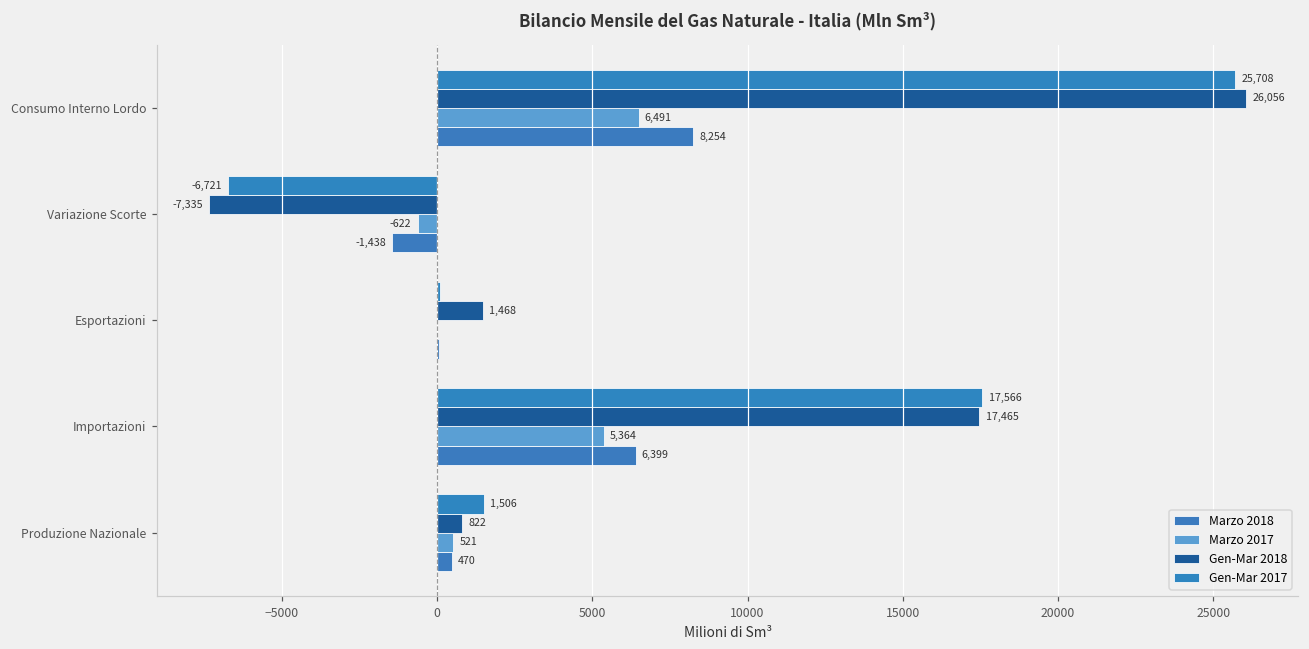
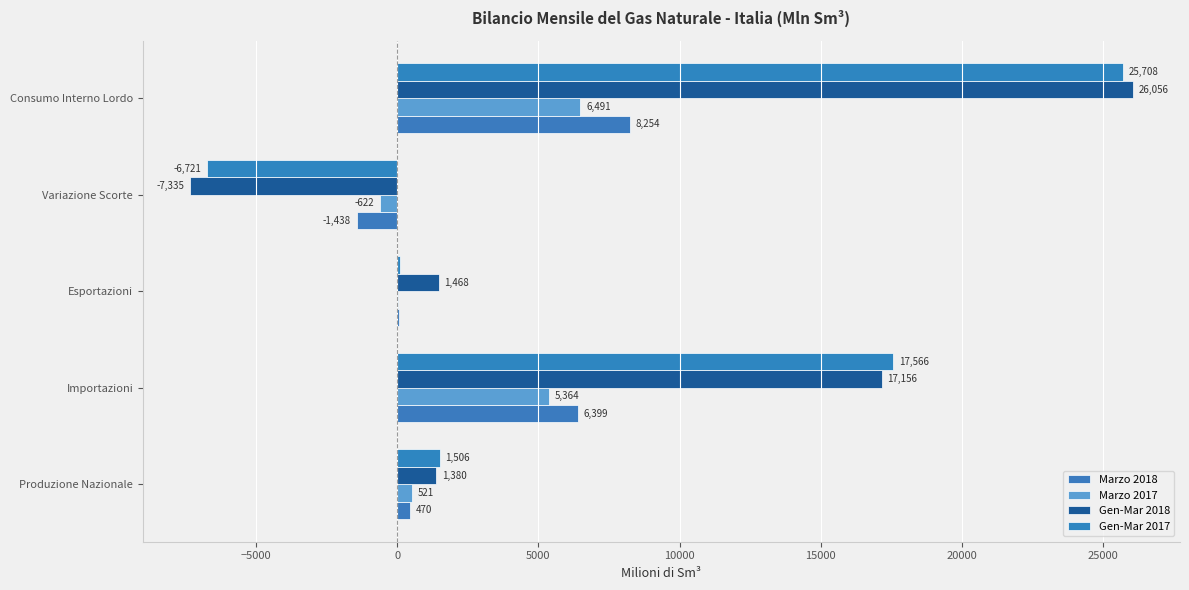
Gen-Mar 2018, Importazioni: 17,465 -> 17,156
Gen-Mar 2018, Produzione Nazionale: 822 -> 1,380
